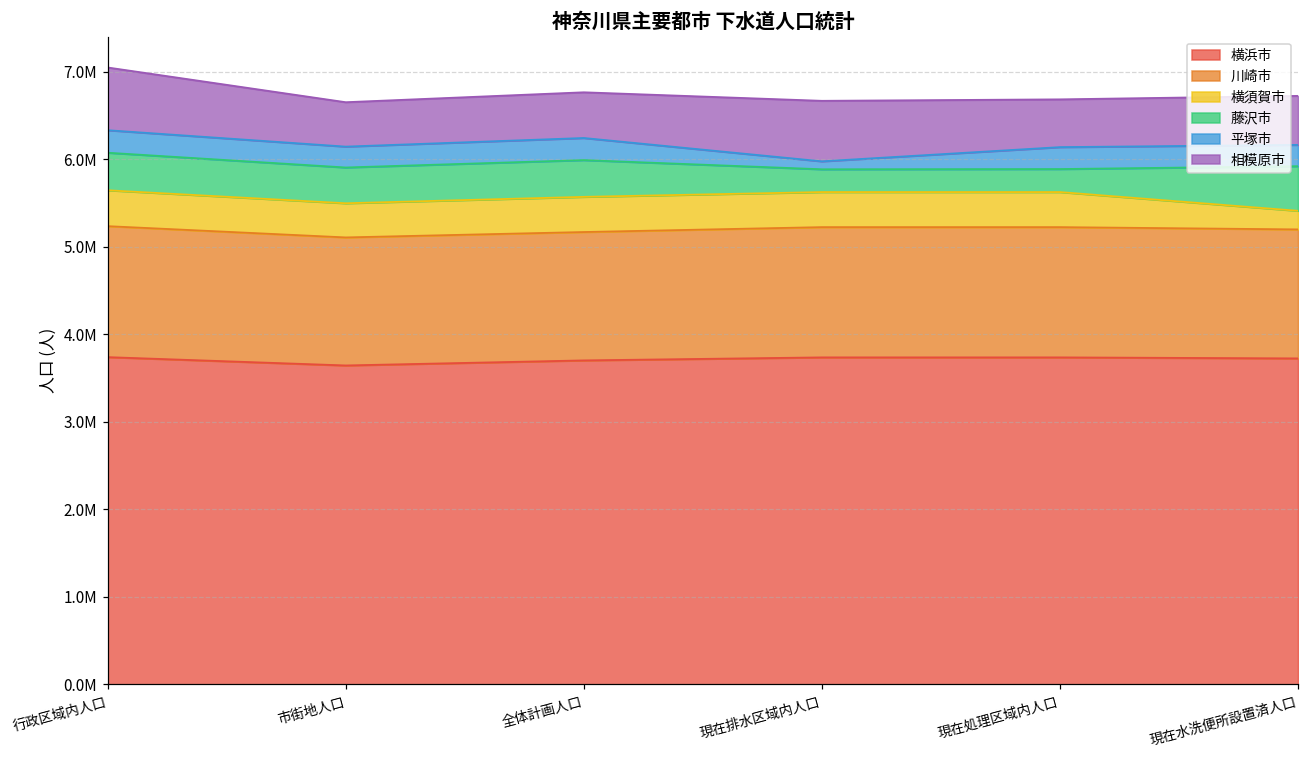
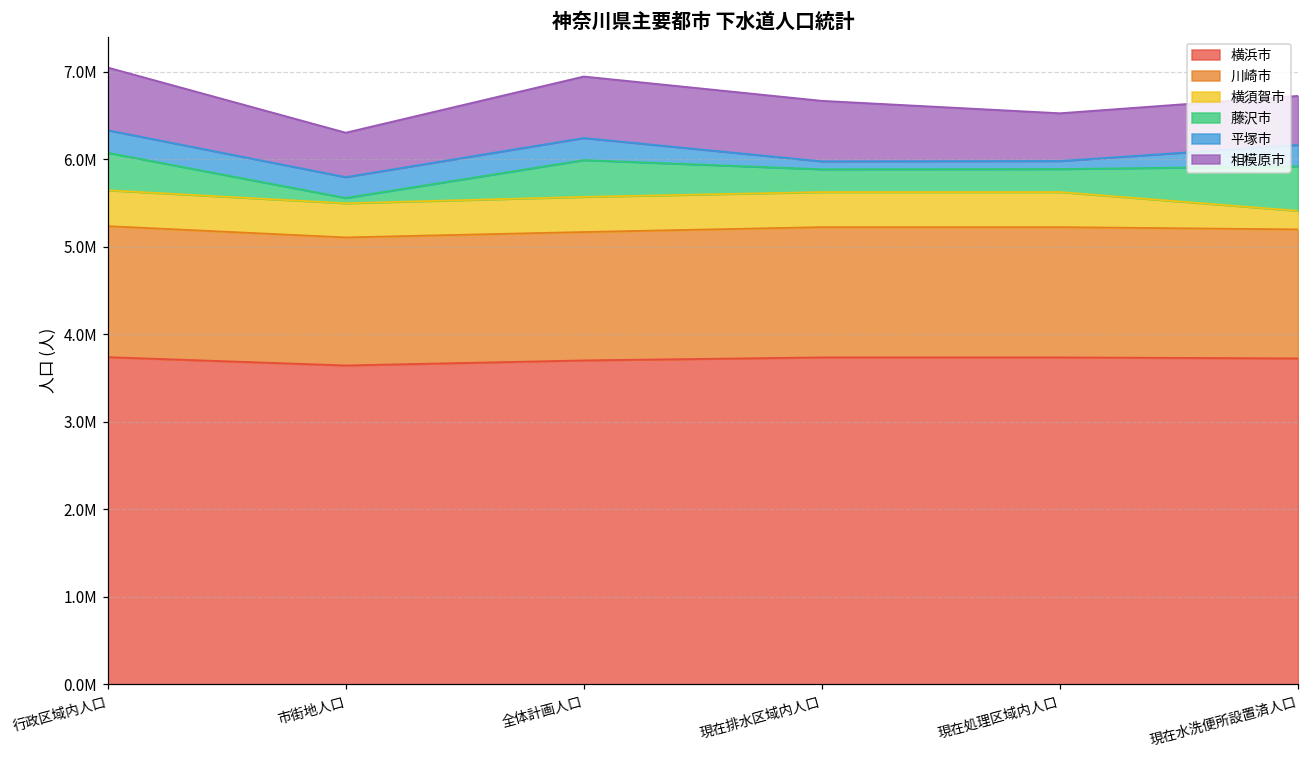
藤沢市, 市街地人口: 400000 -> 100000
相模原市, 全体計画人口: 500000 -> 700000
平塚市, 現在処理区域内人口: 300000 -> 100000
